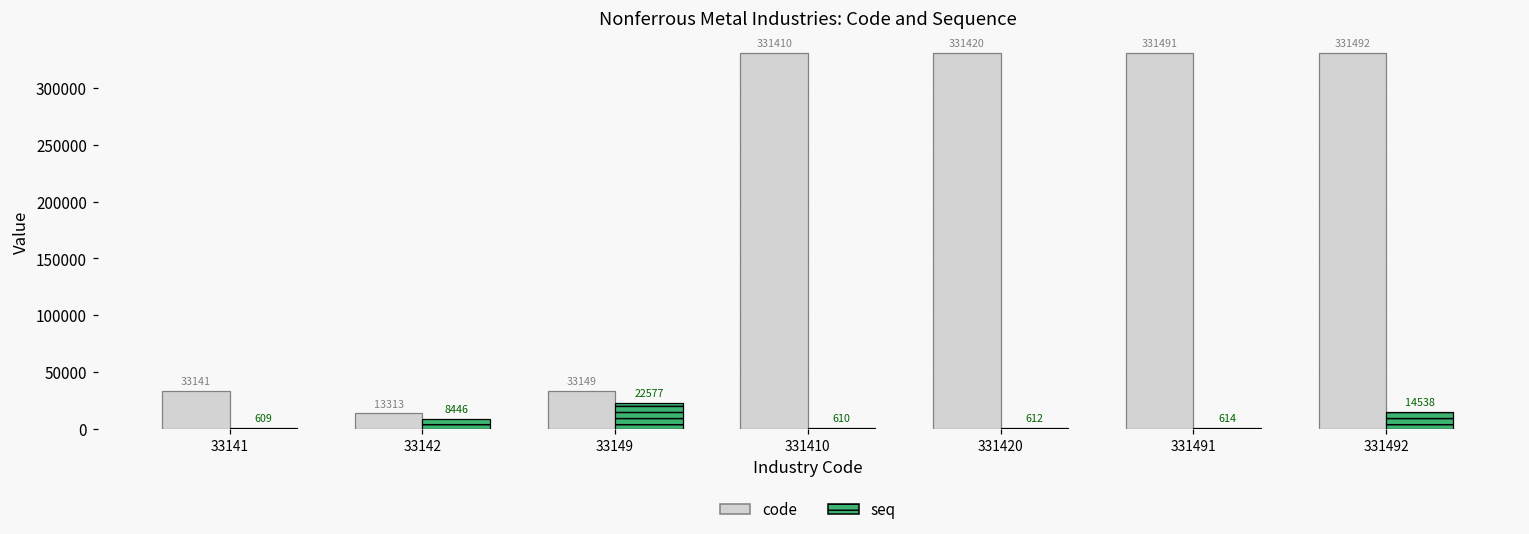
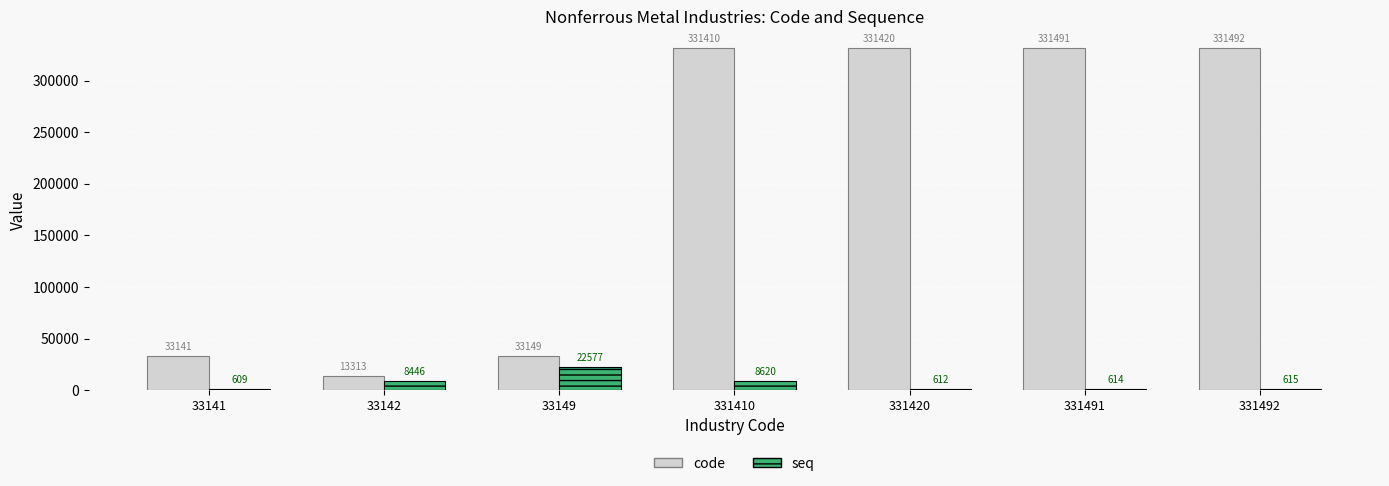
seq, 331410: 610 -> 8620
seq, 331492: 14538 -> 615
